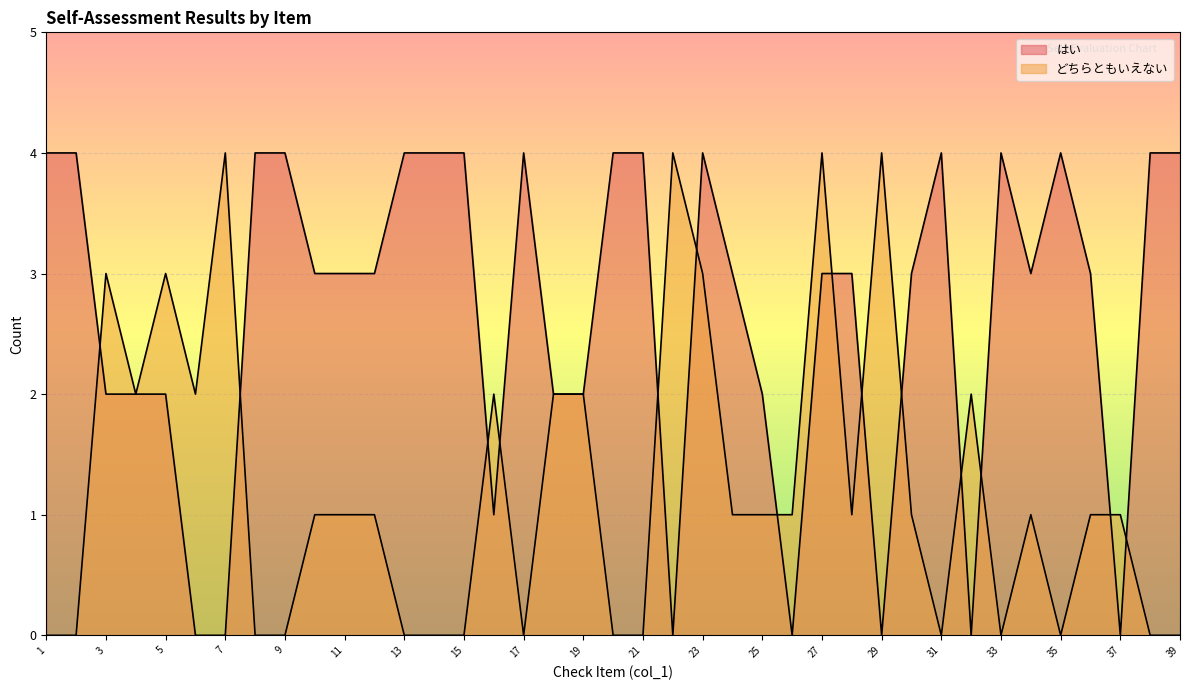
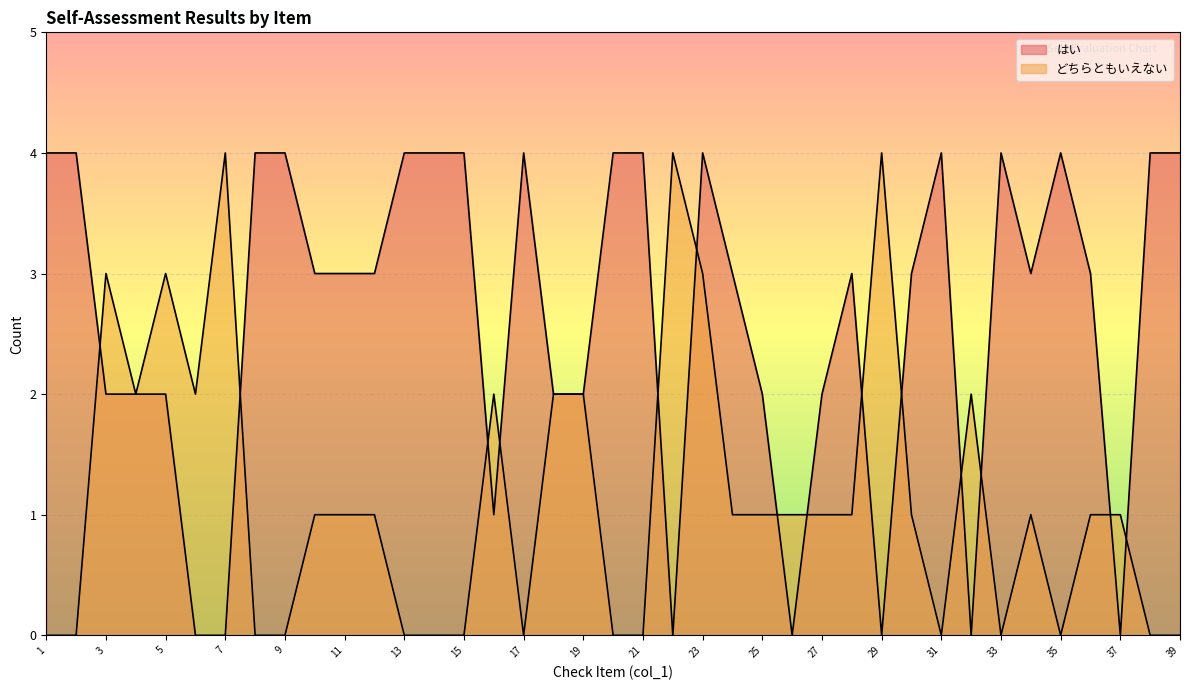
はい, 27: 3 -> 2
どちらともいえない, 27: 4 -> 1
